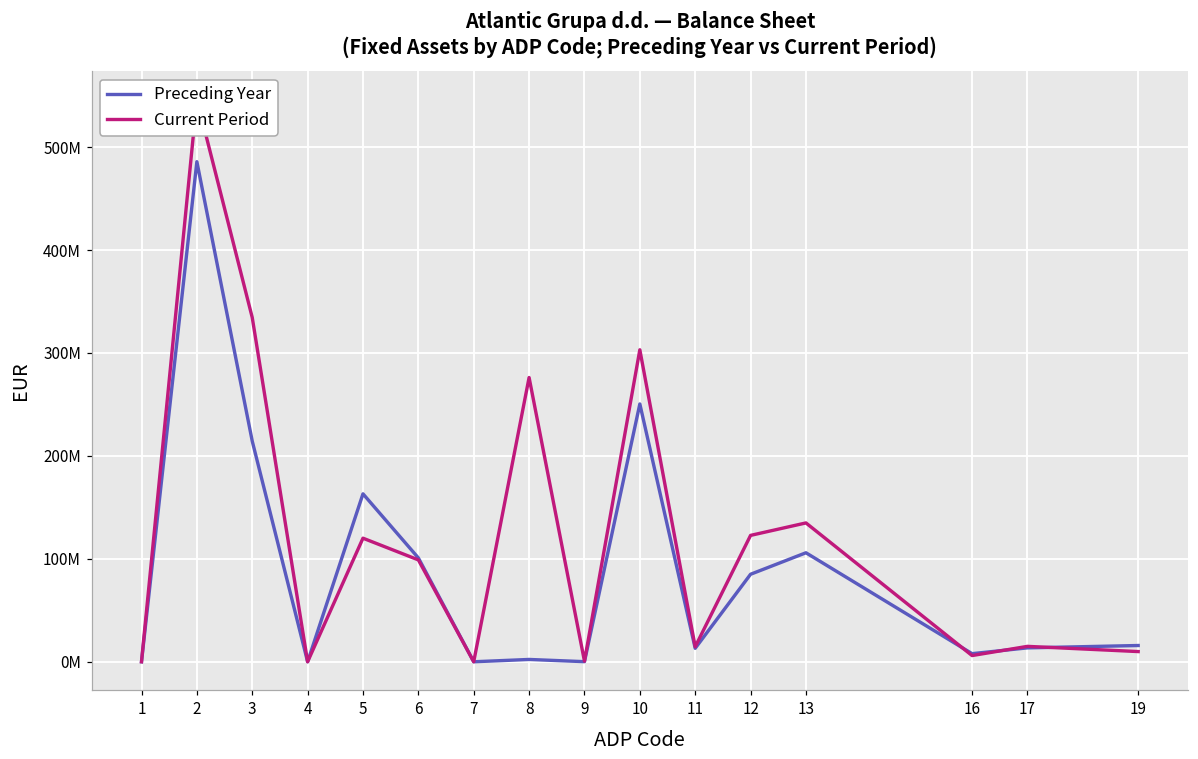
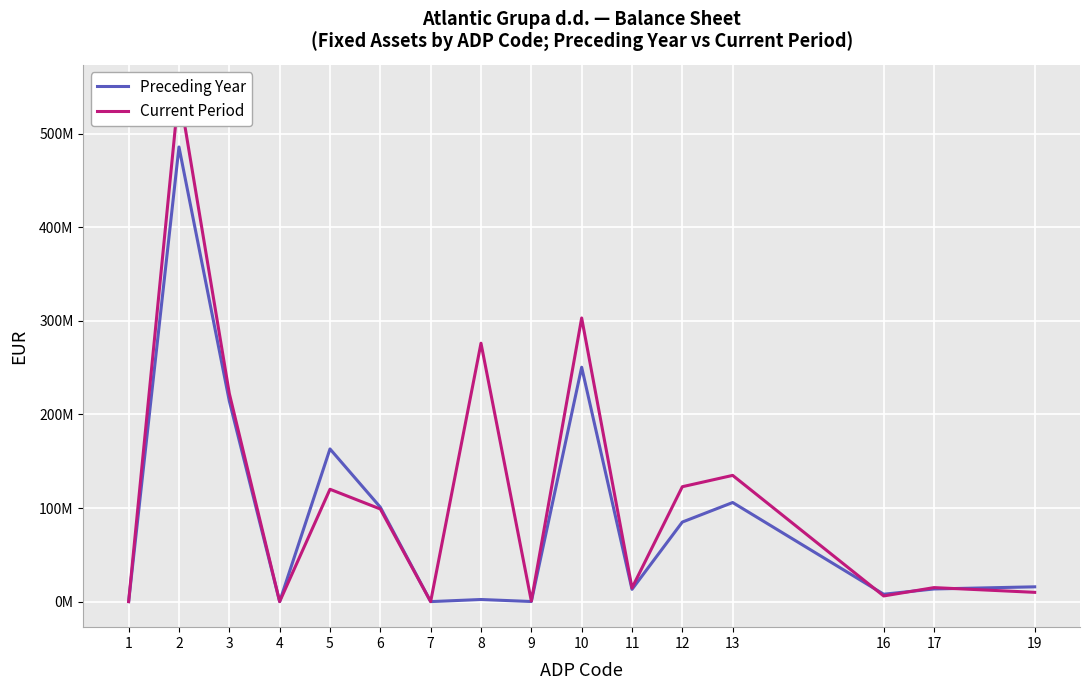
Current Period, 3: 330000000 -> 220000000
